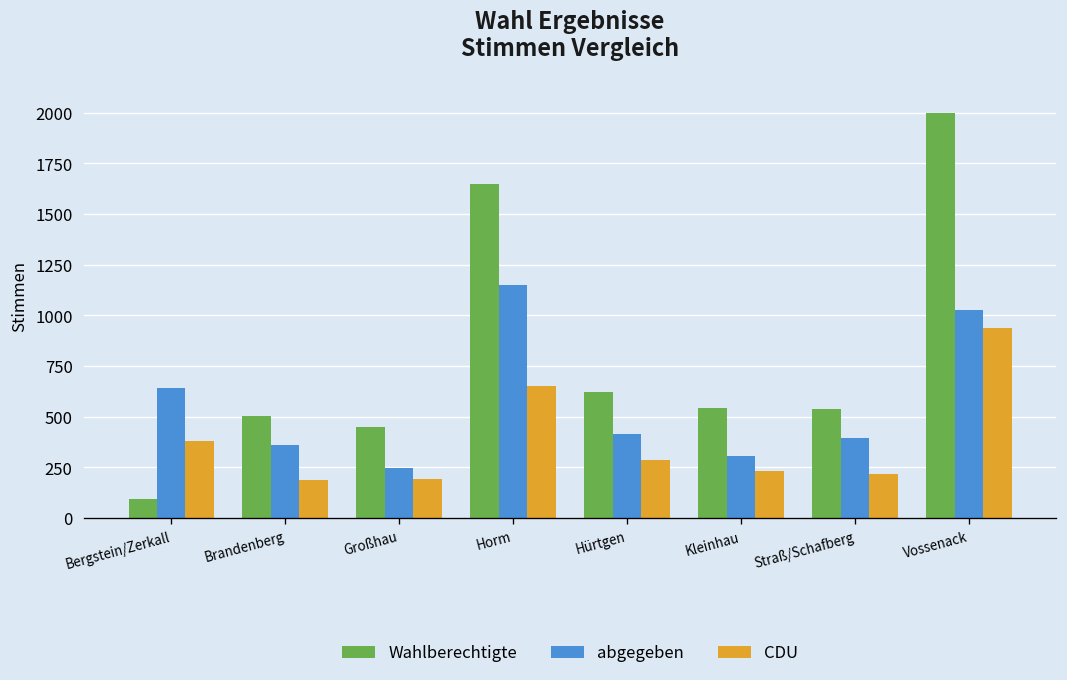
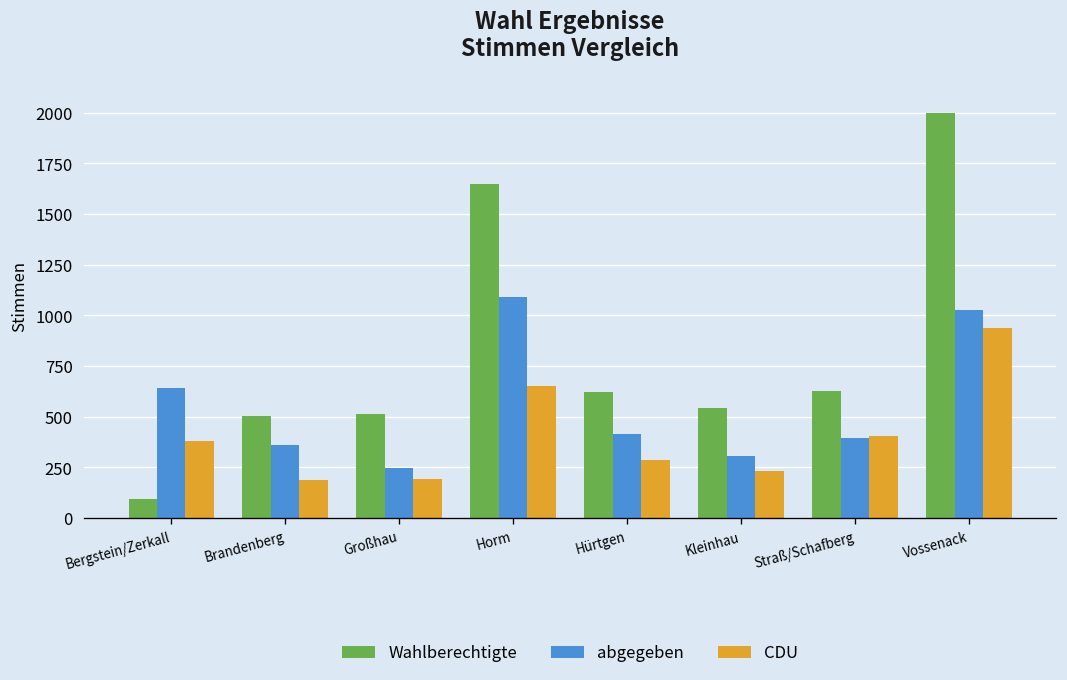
Wahlberechtigte, Großhau: 450 -> 510
abgegeben, Horm: 1150 -> 1090
Wahlberechtigte, Straß/Schafberg: 540 -> 630
CDU, Straß/Schafberg: 220 -> 410
